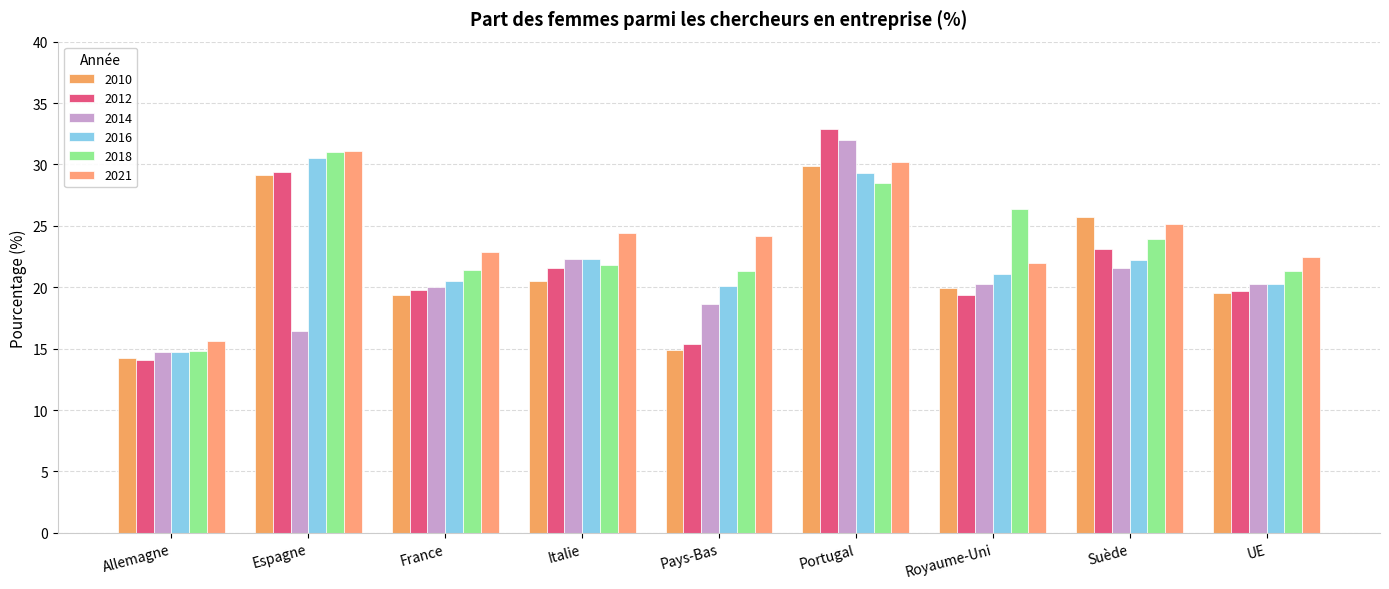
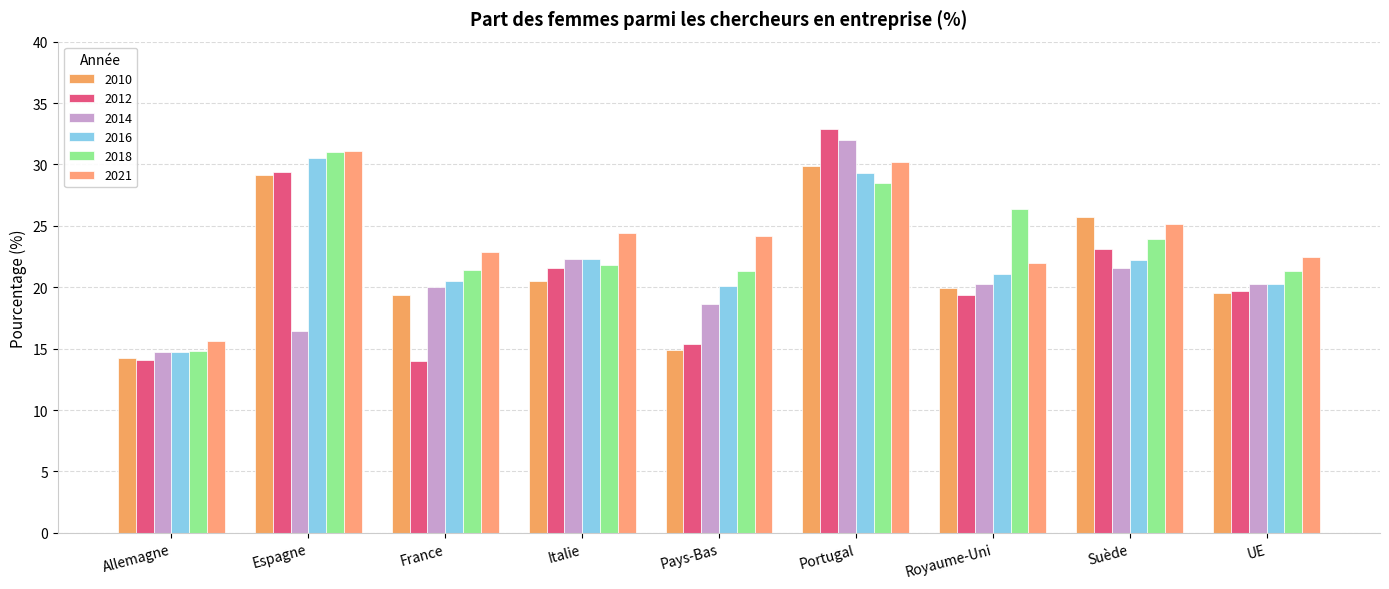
2012, France: 19.8 -> 14.0
